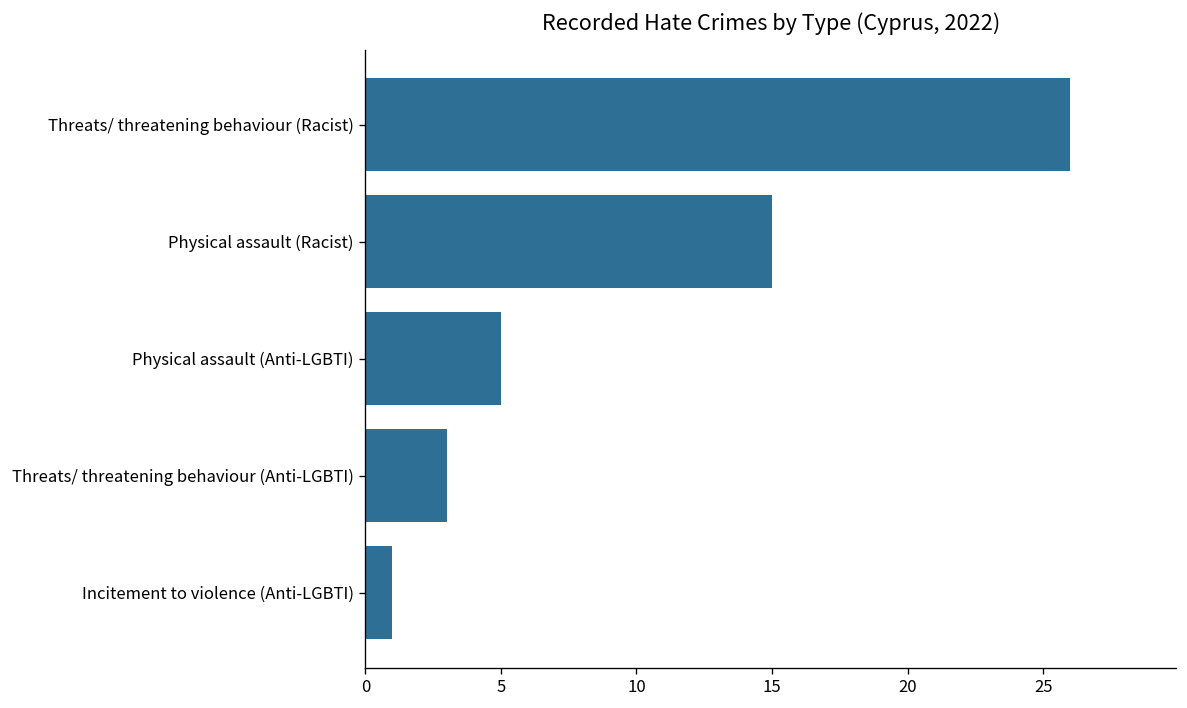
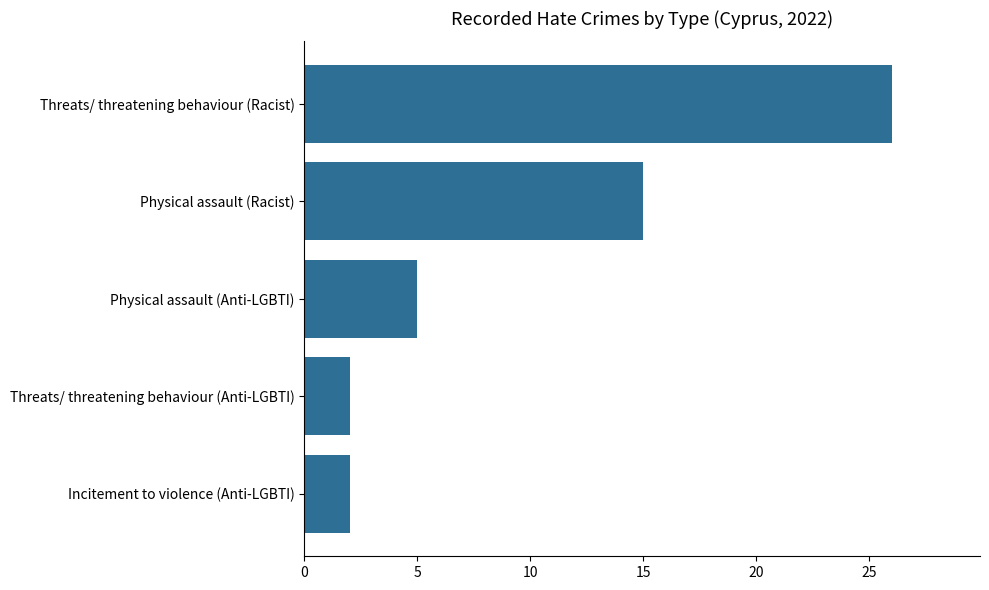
Threats/ threatening behaviour (Anti-LGBTI): 3 -> 2
Incitement to violence (Anti-LGBTI): 1 -> 2
